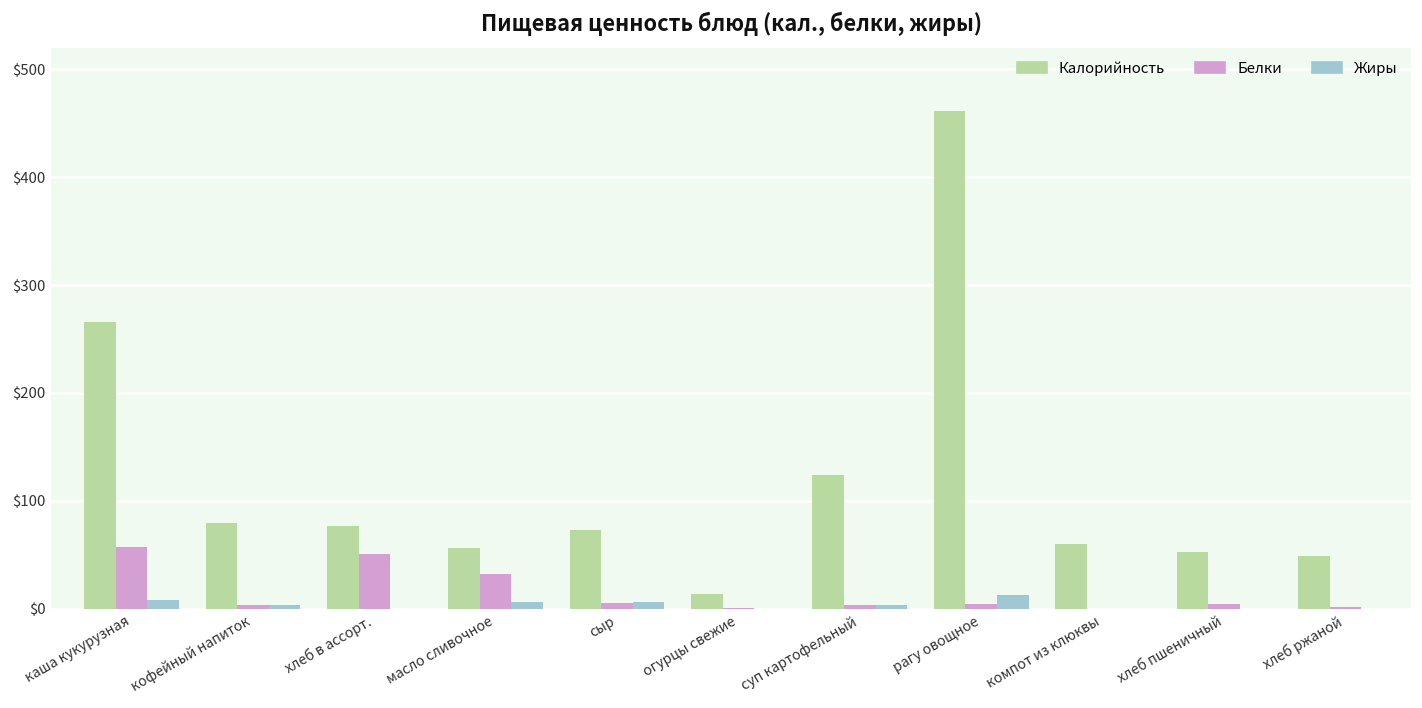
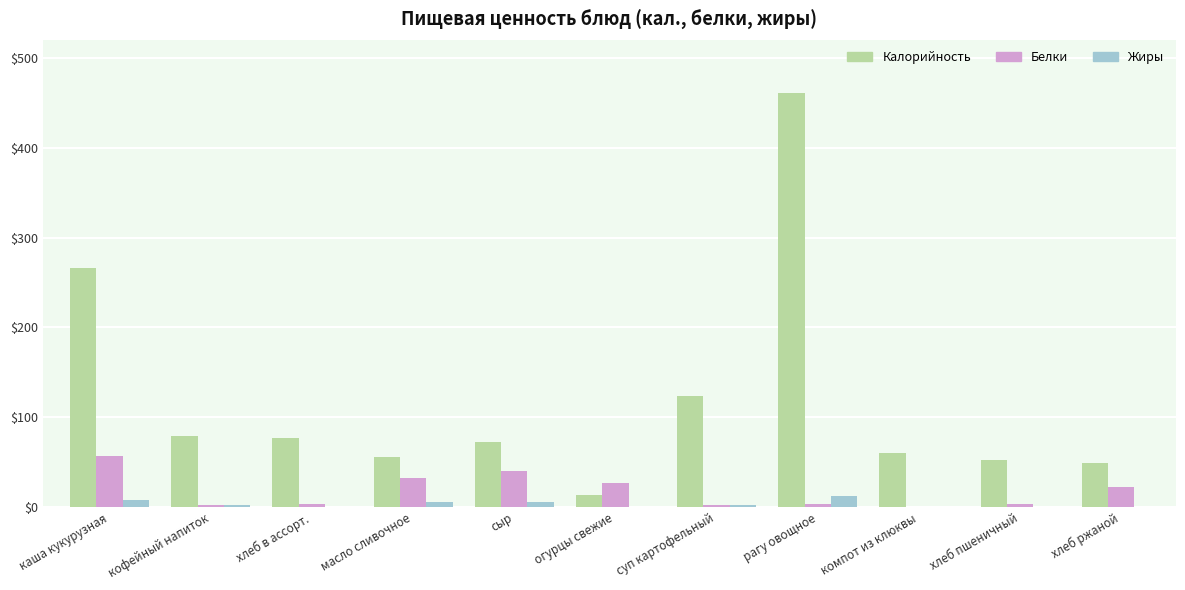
Белки, хлеб в ассорт.: $50 -> $0
Белки, сыр: $10 -> $40
Белки, огурцы свежие: $0 -> $30
Белки, хлеб ржаной: $0 -> $20
